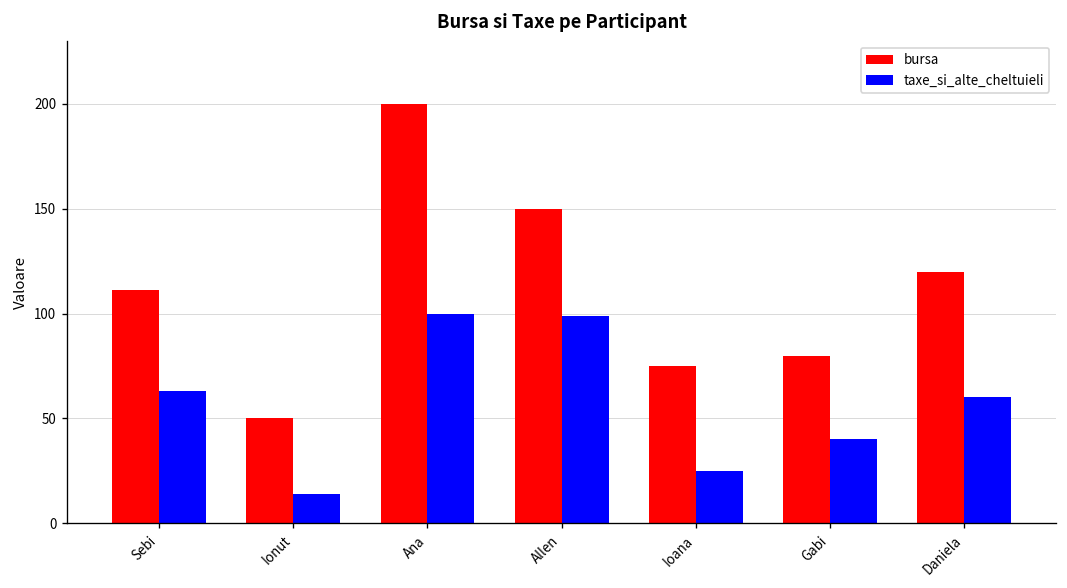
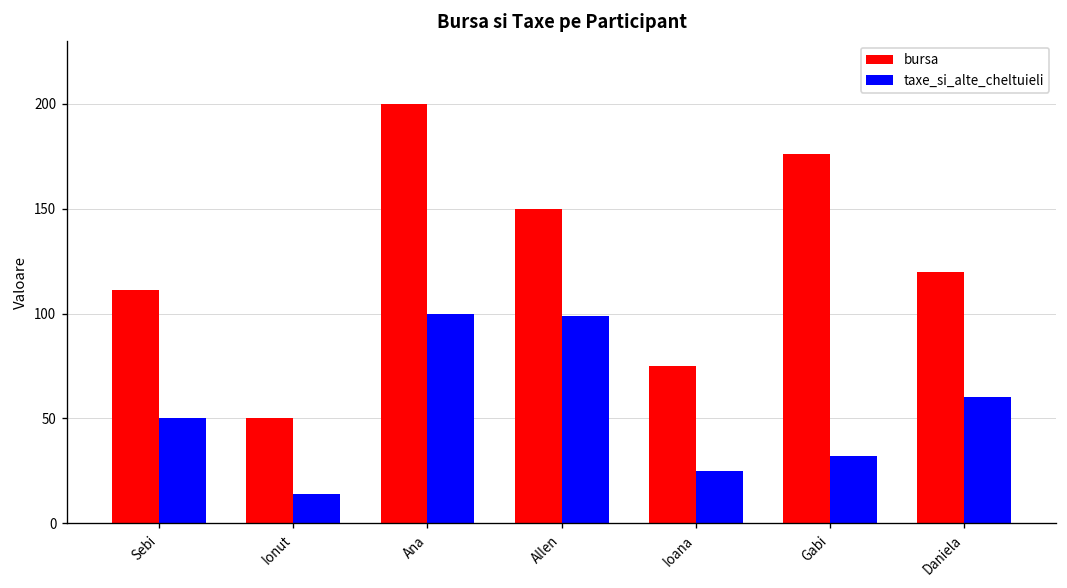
taxe_si_alte_cheltuieli, Sebi: 63 -> 50
bursa, Gabi: 80 -> 176
taxe_si_alte_cheltuieli, Gabi: 40 -> 32
